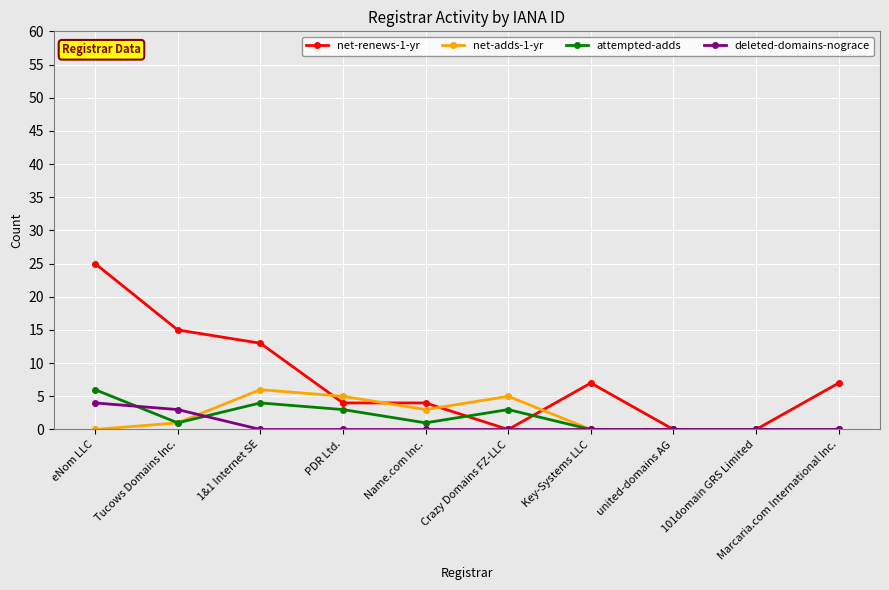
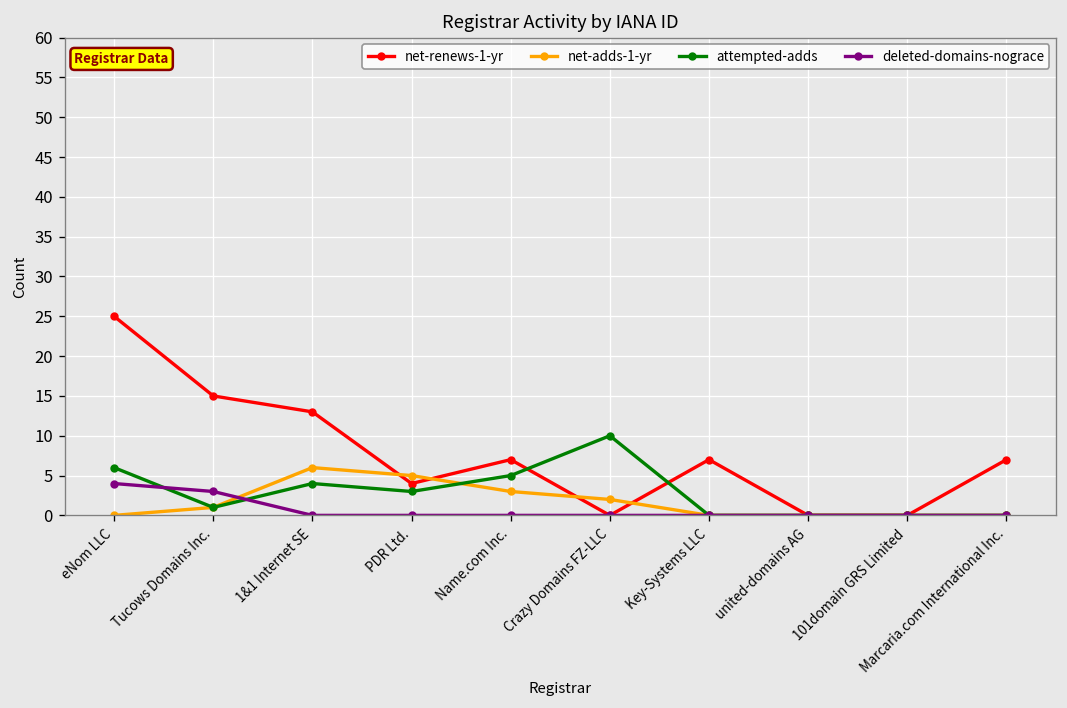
net-renews-1-yr, Name.com Inc.: 4 -> 7
attempted-adds, Name.com Inc.: 1 -> 5
net-adds-1-yr, Crazy Domains FZ-LLC: 5 -> 2
attempted-adds, Crazy Domains FZ-LLC: 3 -> 10
